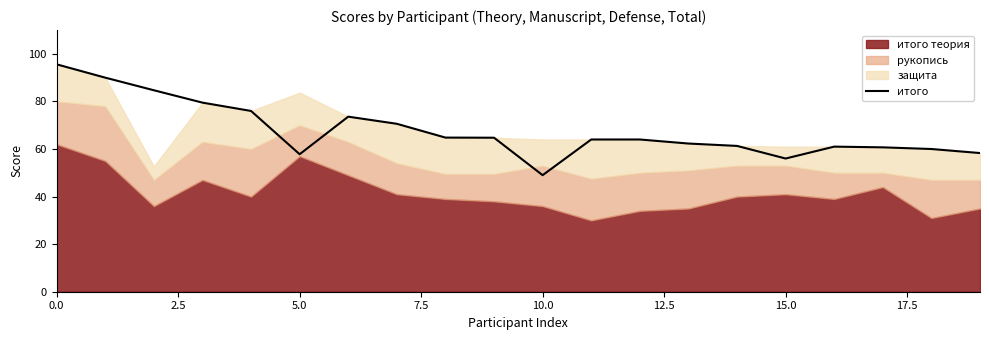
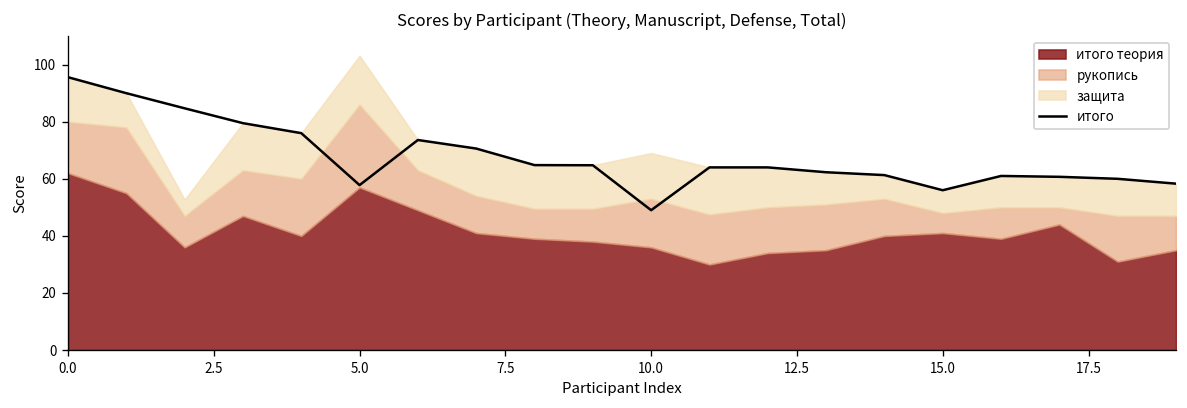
рукопись, 5.0: 13 -> 29
защита, 5.0: 14 -> 17
защита, 10.0: 11 -> 16
рукопись, 15.0: 12 -> 7
